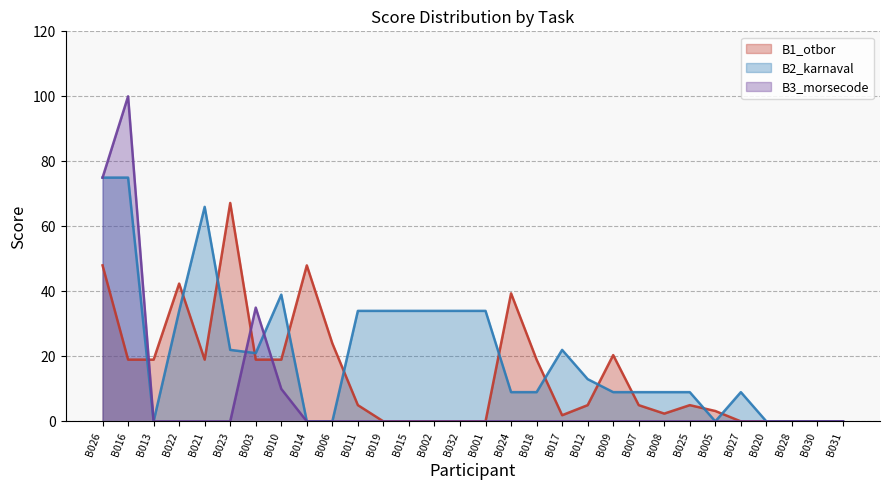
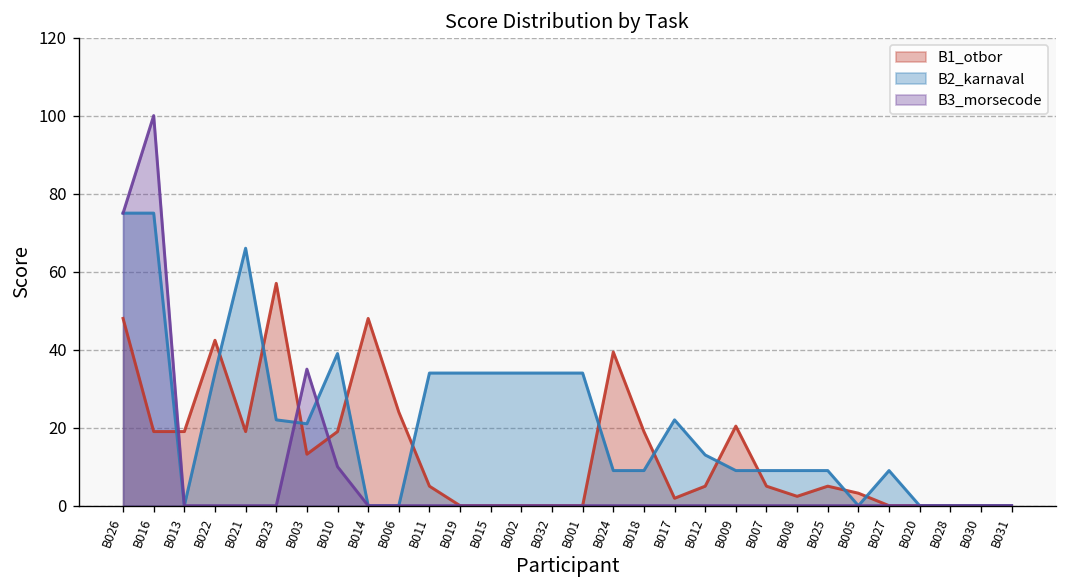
B1_otbor, B023: 67 -> 57
B1_otbor, B003: 19 -> 13
